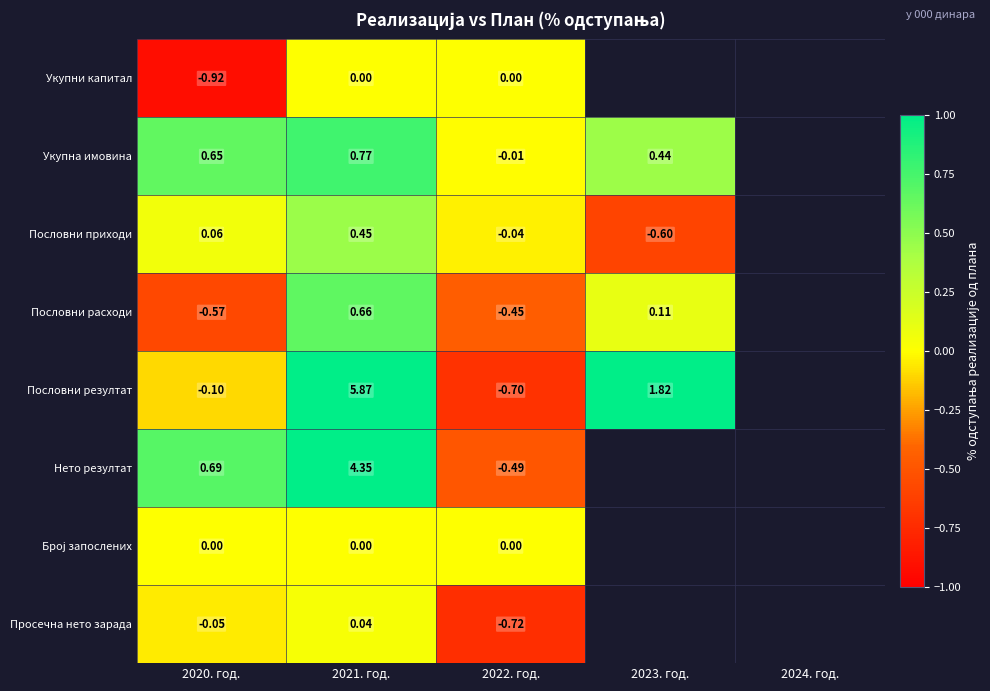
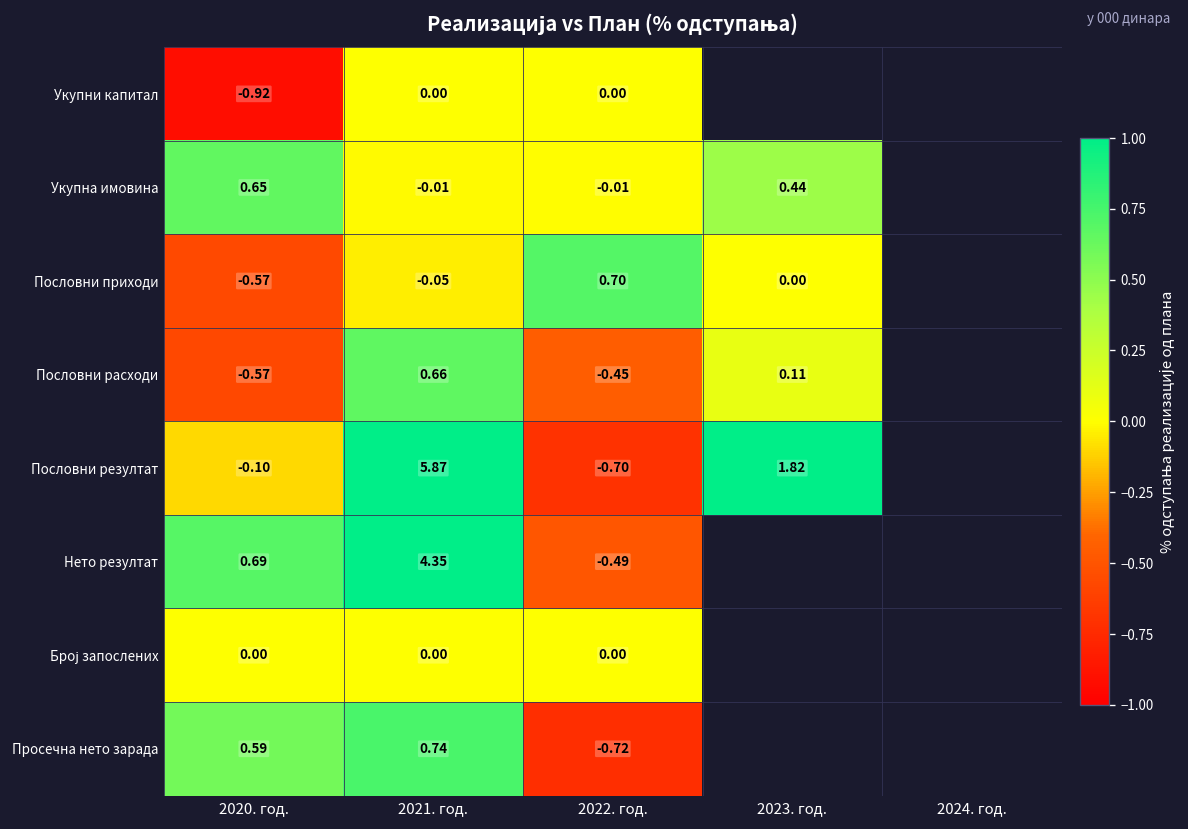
Укупна имовина, 2021. год.: 0.77 -> -0.01
Пословни приходи, 2020. год.: 0.06 -> -0.57
Пословни приходи, 2021. год.: 0.45 -> -0.05
Пословни приходи, 2022. год.: -0.04 -> 0.70
Пословни приходи, 2023. год.: -0.60 -> 0.00
Просечна нето зарада, 2020. год.: -0.05 -> 0.59
Просечна нето зарада, 2021. год.: 0.04 -> 0.74
